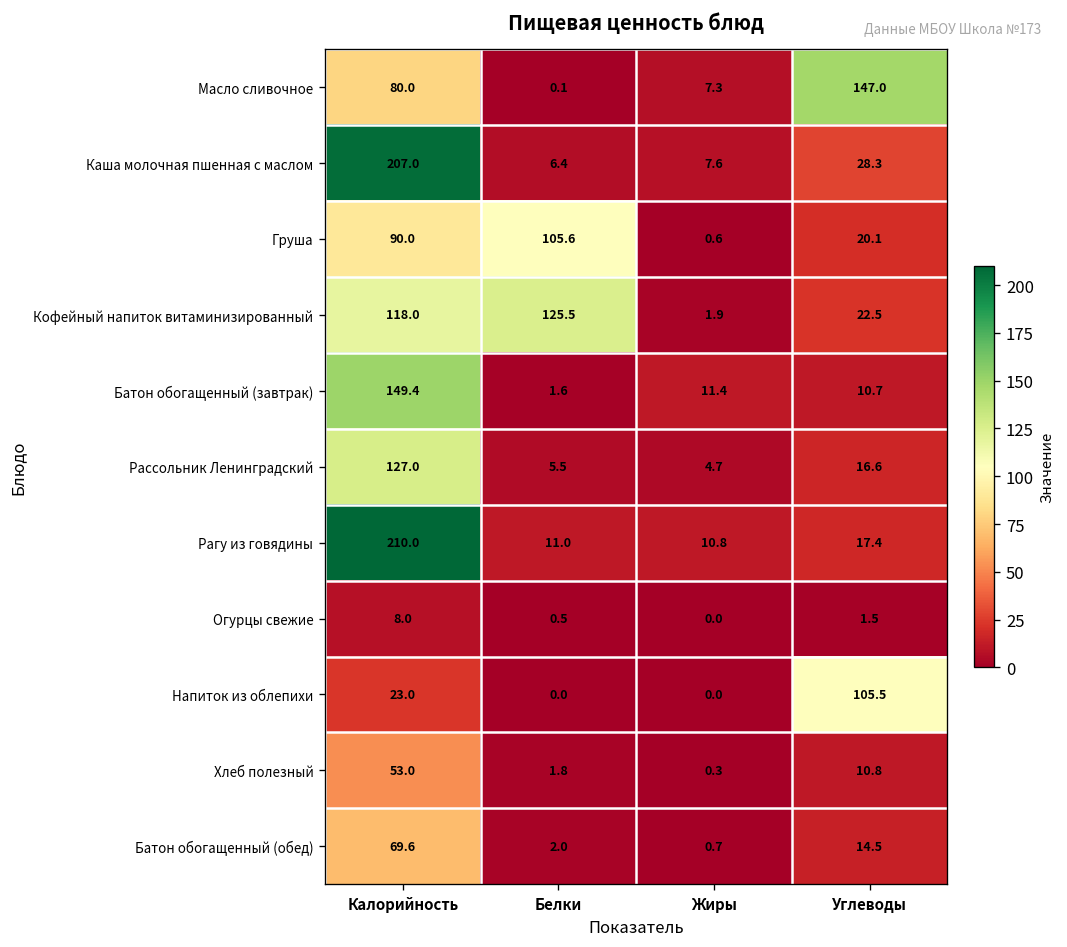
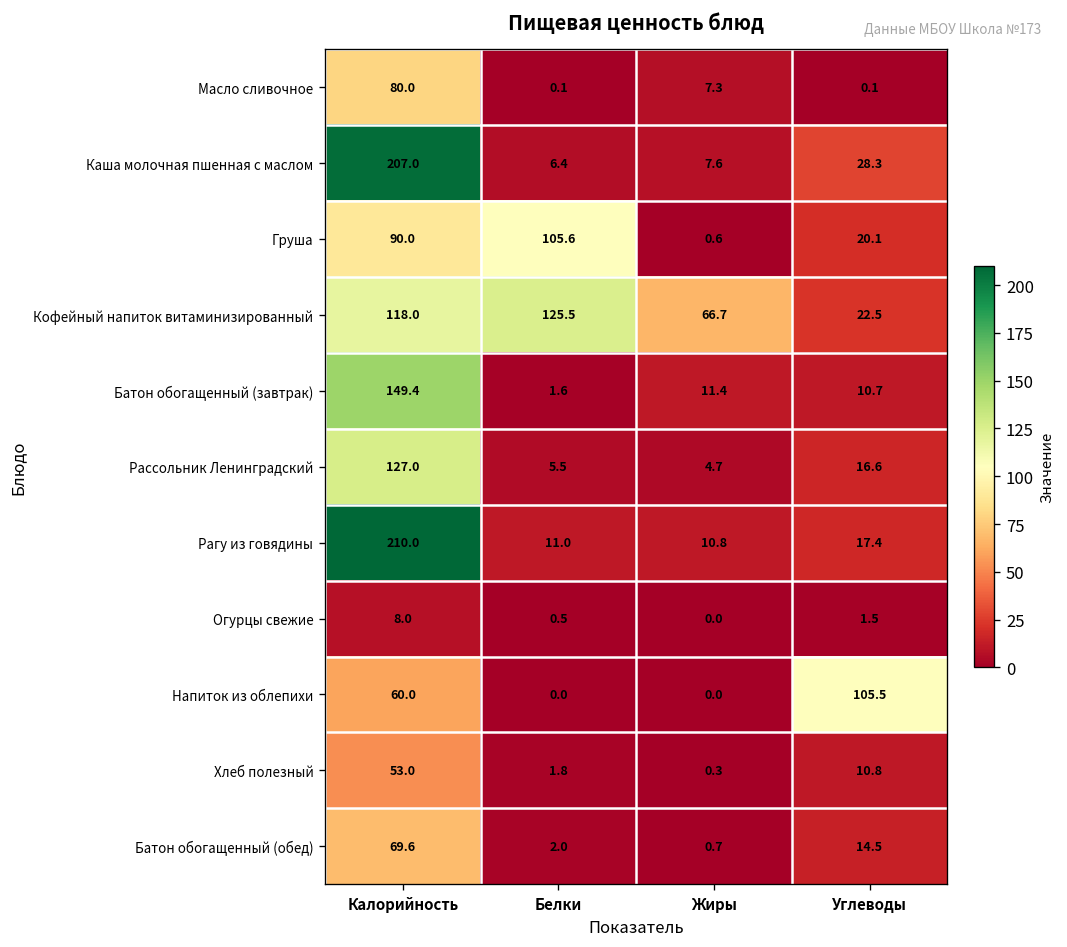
Масло сливочное, Углеводы: 147.0 -> 0.1
Кофейный напиток витаминизированный, Жиры: 1.9 -> 66.7
Напиток из облепихи, Калорийность: 23.0 -> 60.0
